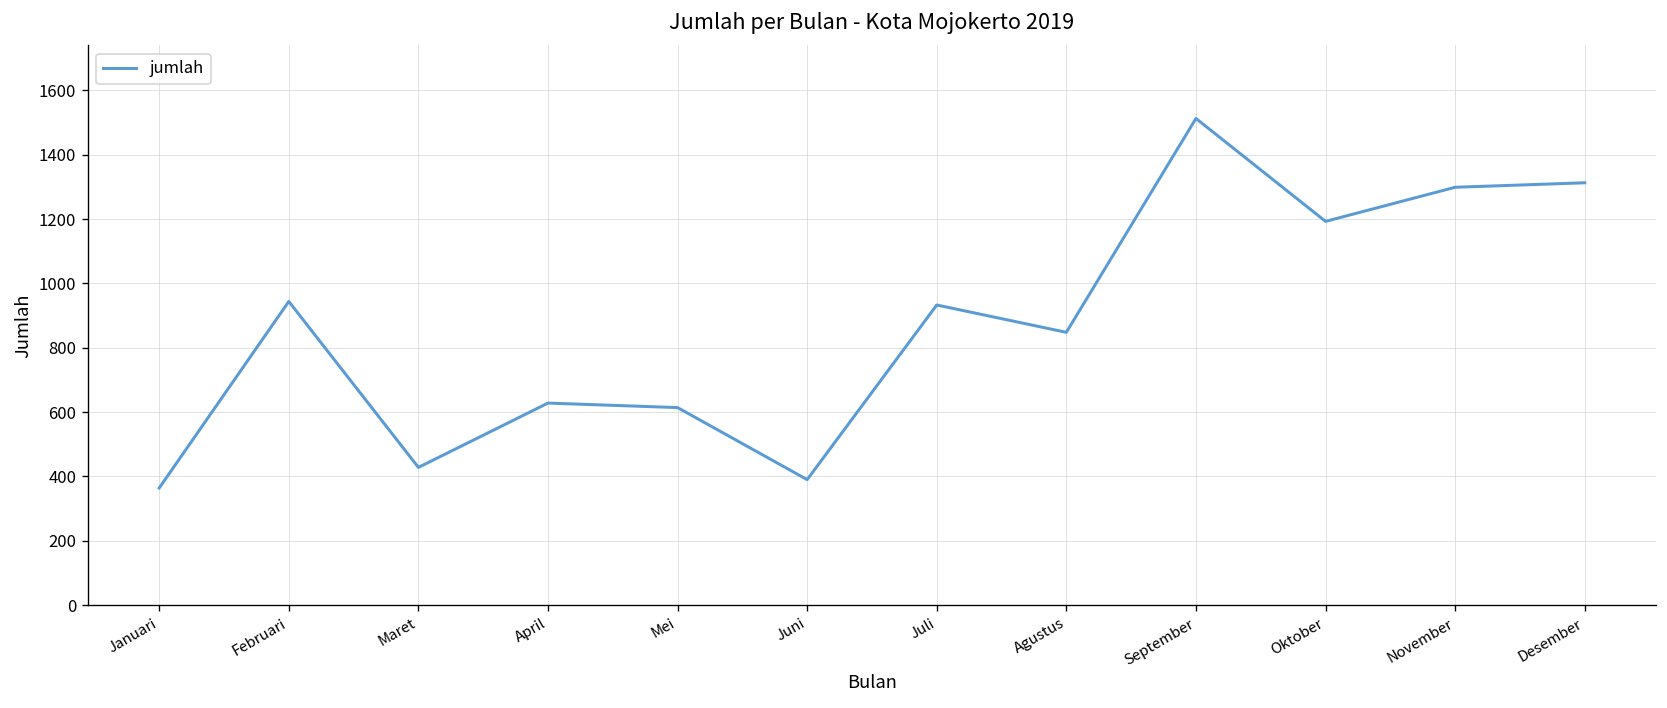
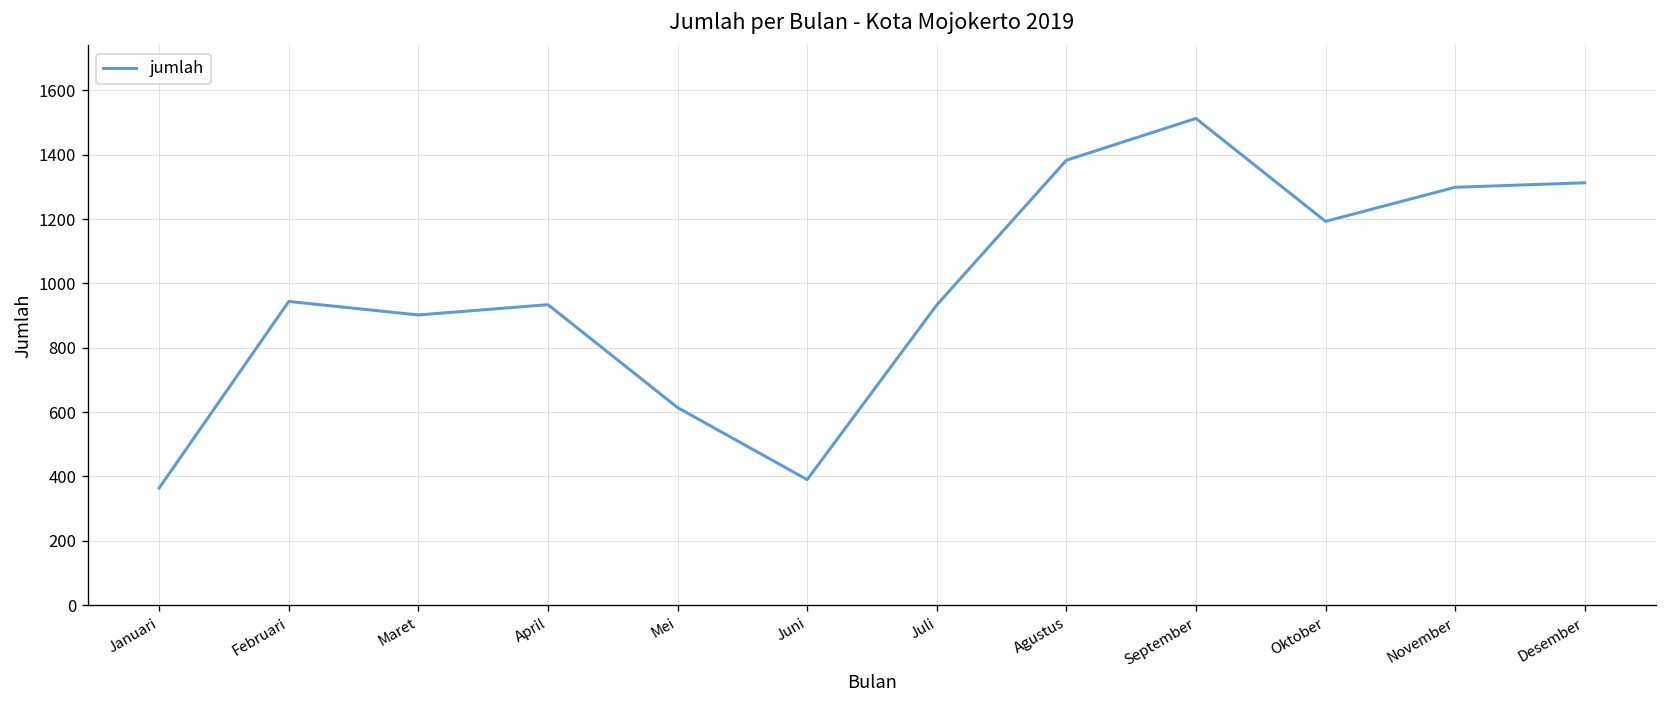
Maret: 430 -> 900
April: 630 -> 930
Agustus: 850 -> 1380
